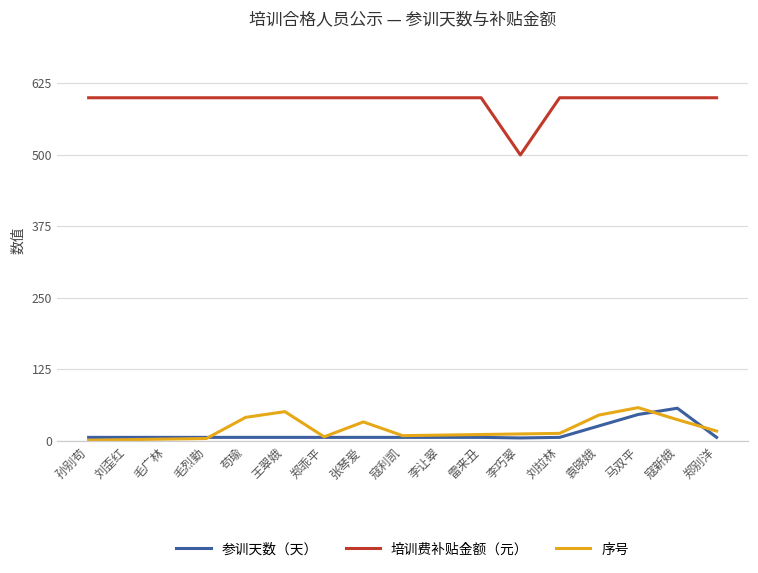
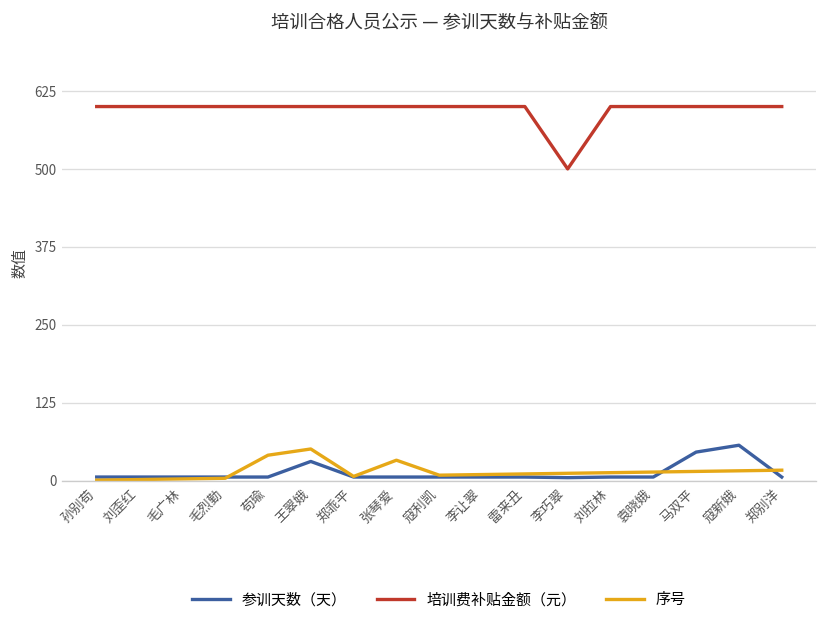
参训天数（天）, 王翠娥: 10 -> 30
参训天数（天）, 袁晓娥: 30 -> 10
序号, 袁晓娥: 50 -> 10
序号, 马双平: 60 -> 20
序号, 寇新娥: 40 -> 20
